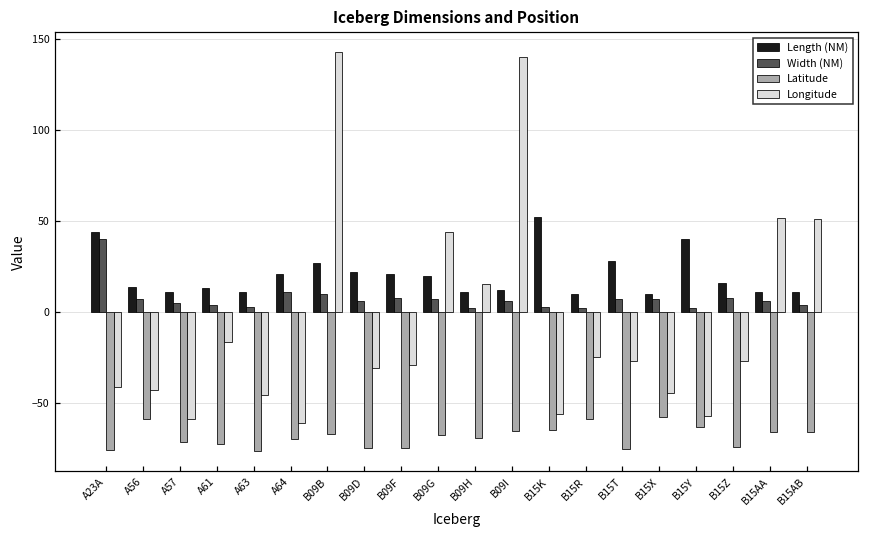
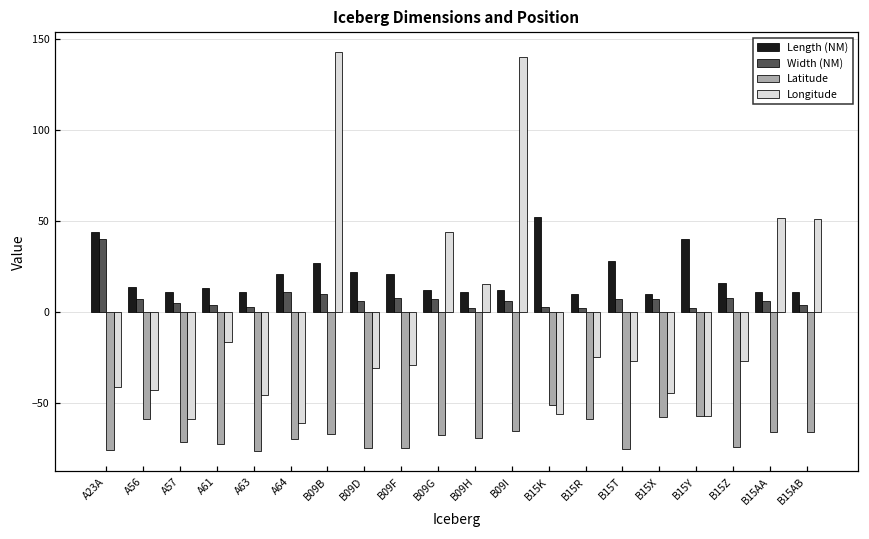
Length (NM), B09G: 20 -> 12
Latitude, B15K: -65 -> -51
Latitude, B15Y: -63 -> -57
